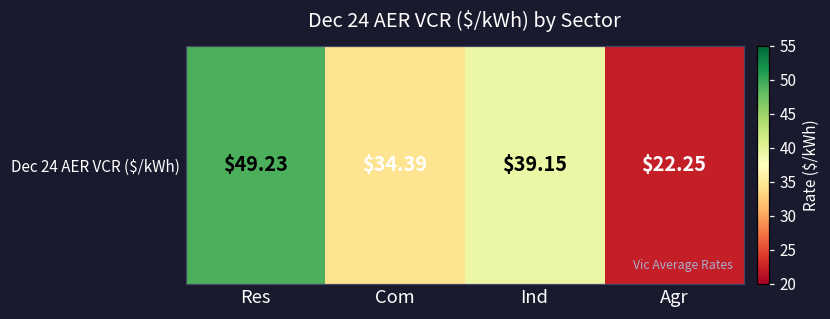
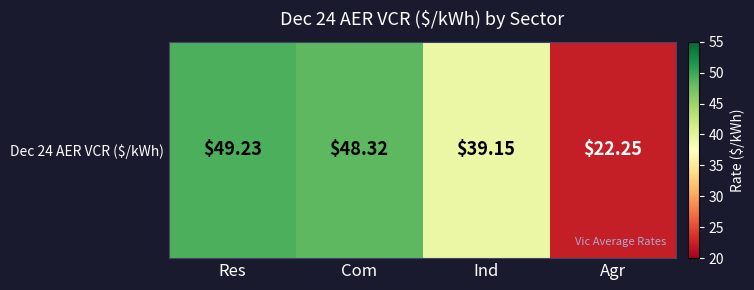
Dec 24 AER VCR ($/kWh), Com: $34.39 -> $48.32
